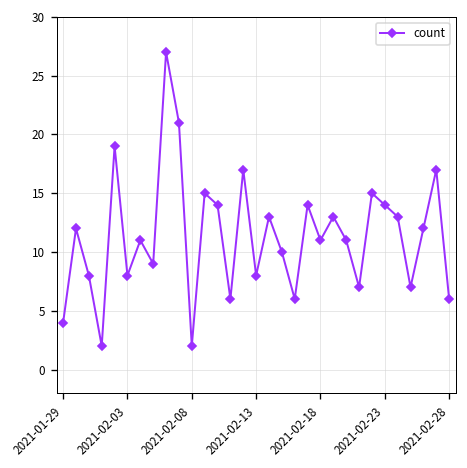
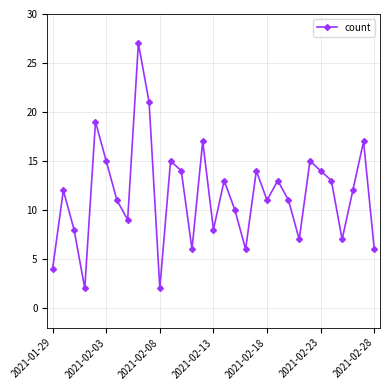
2021-02-03: 8 -> 15
